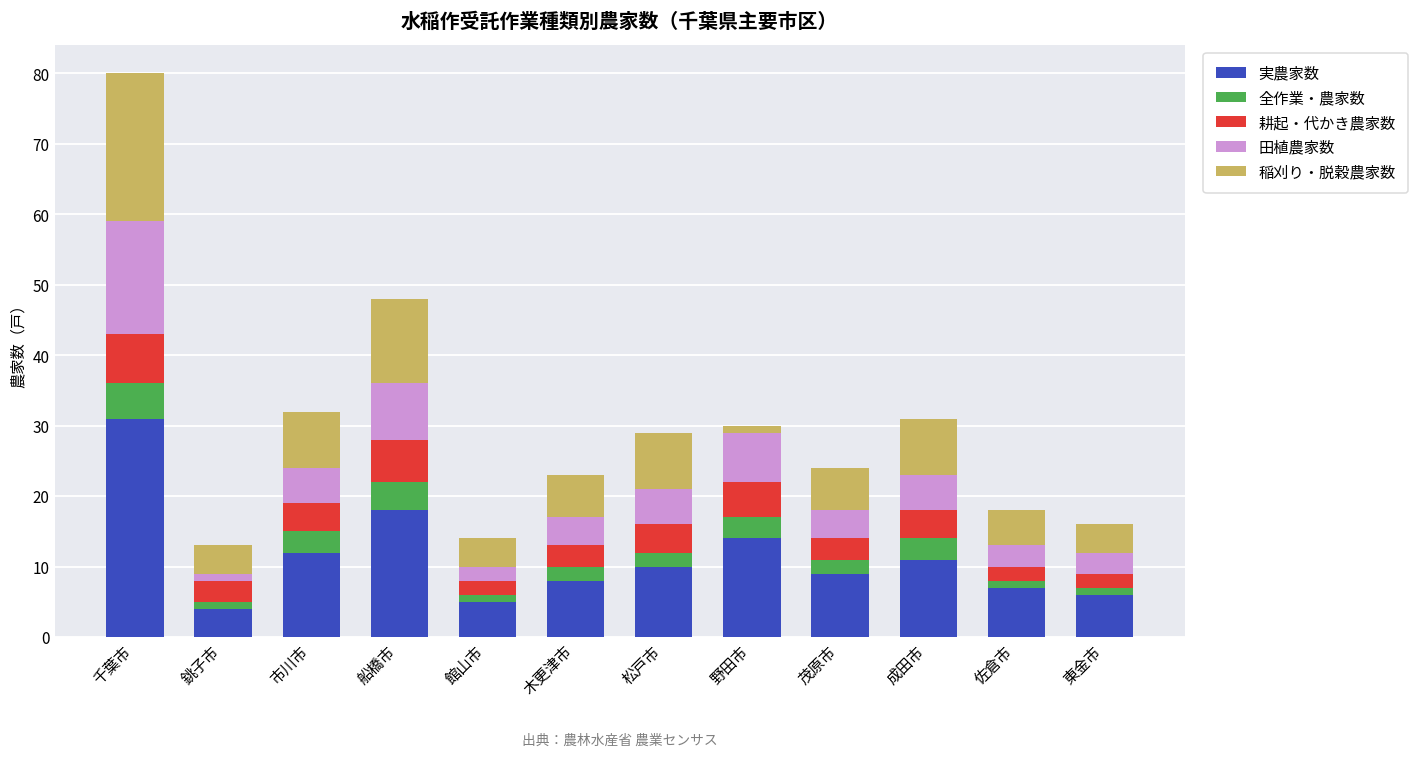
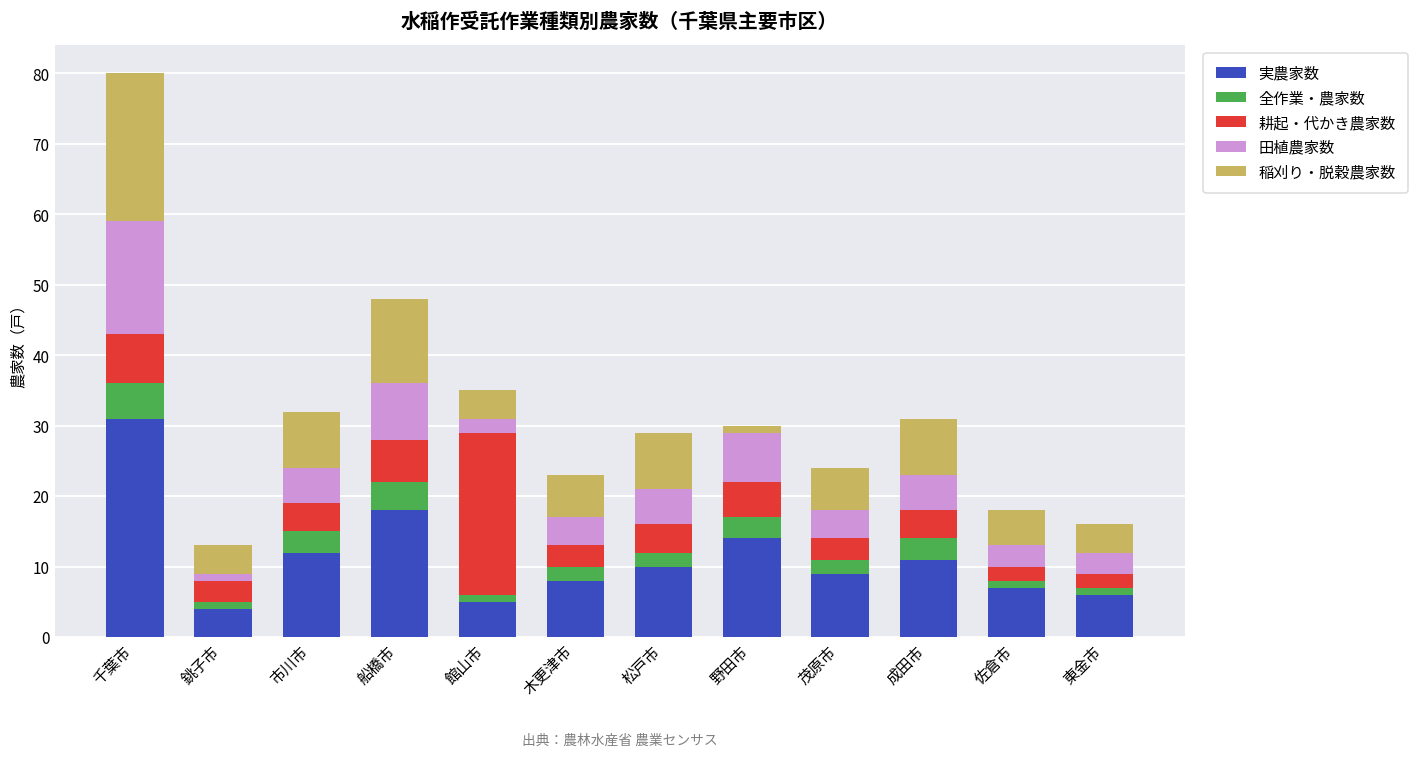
耕起・代かき農家数, 館山市: 2 -> 23
